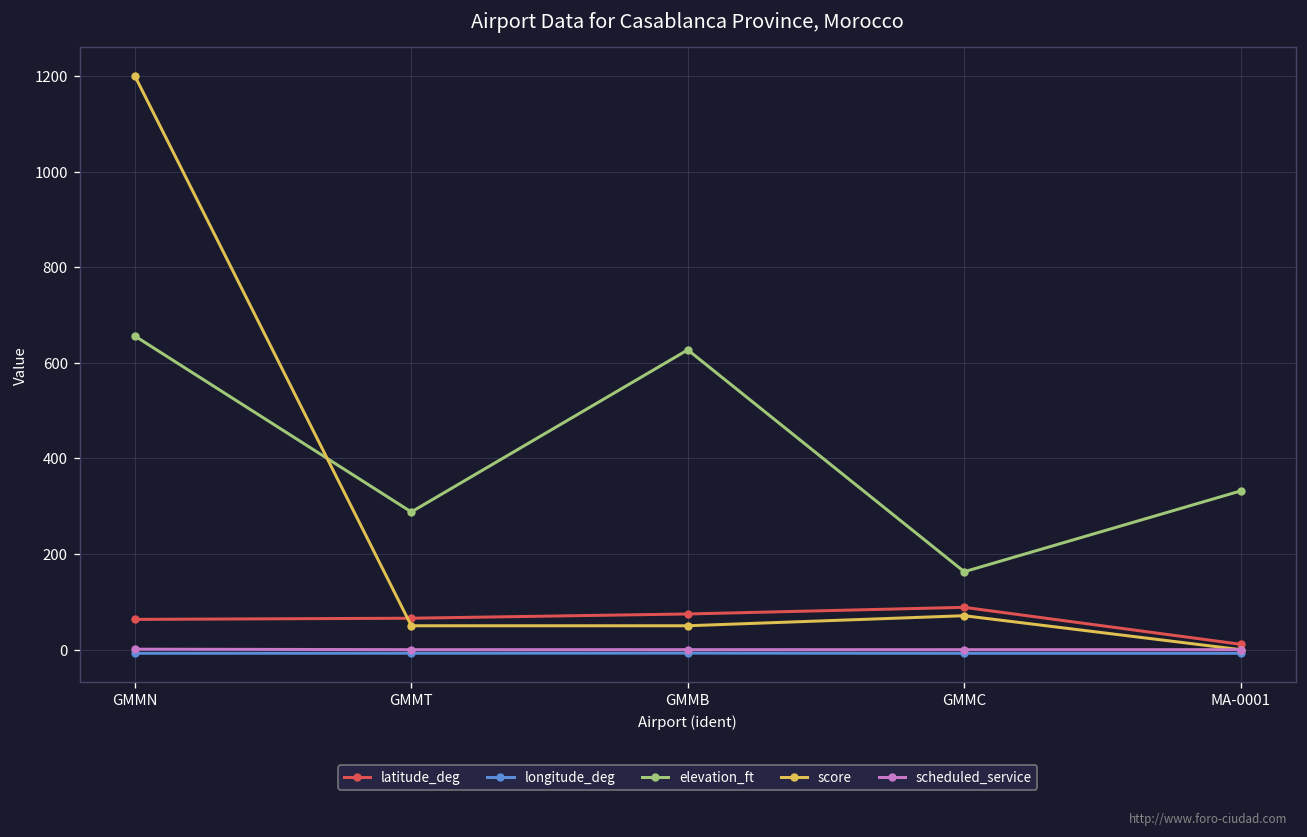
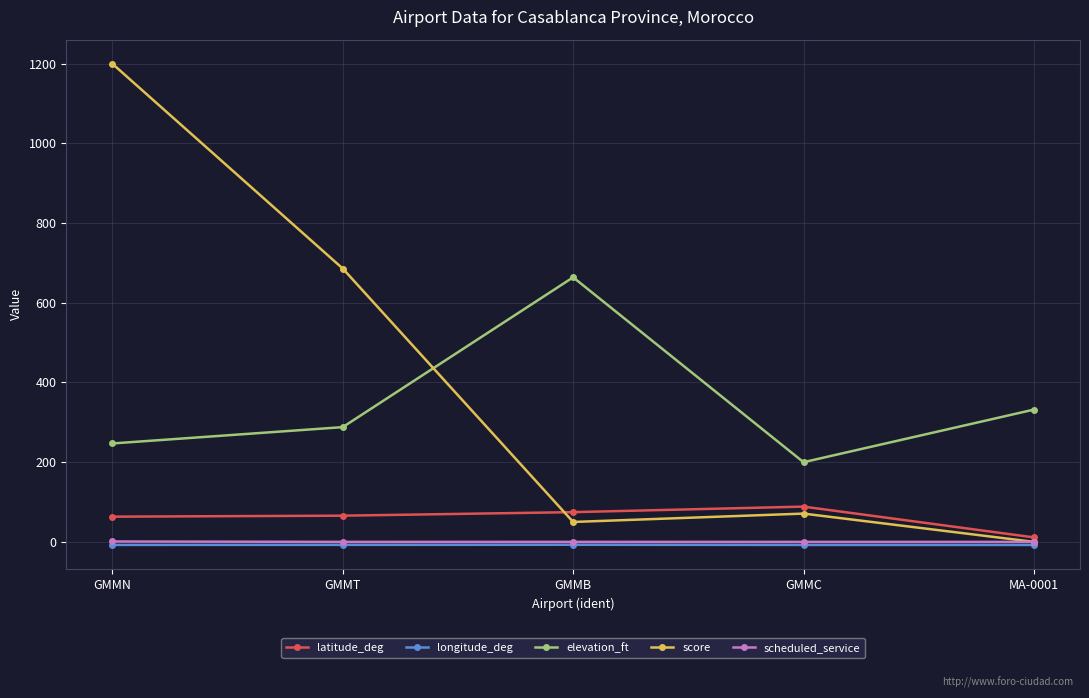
elevation_ft, GMMN: 660 -> 250
score, GMMT: 50 -> 690
elevation_ft, GMMB: 630 -> 660
elevation_ft, GMMC: 160 -> 200
